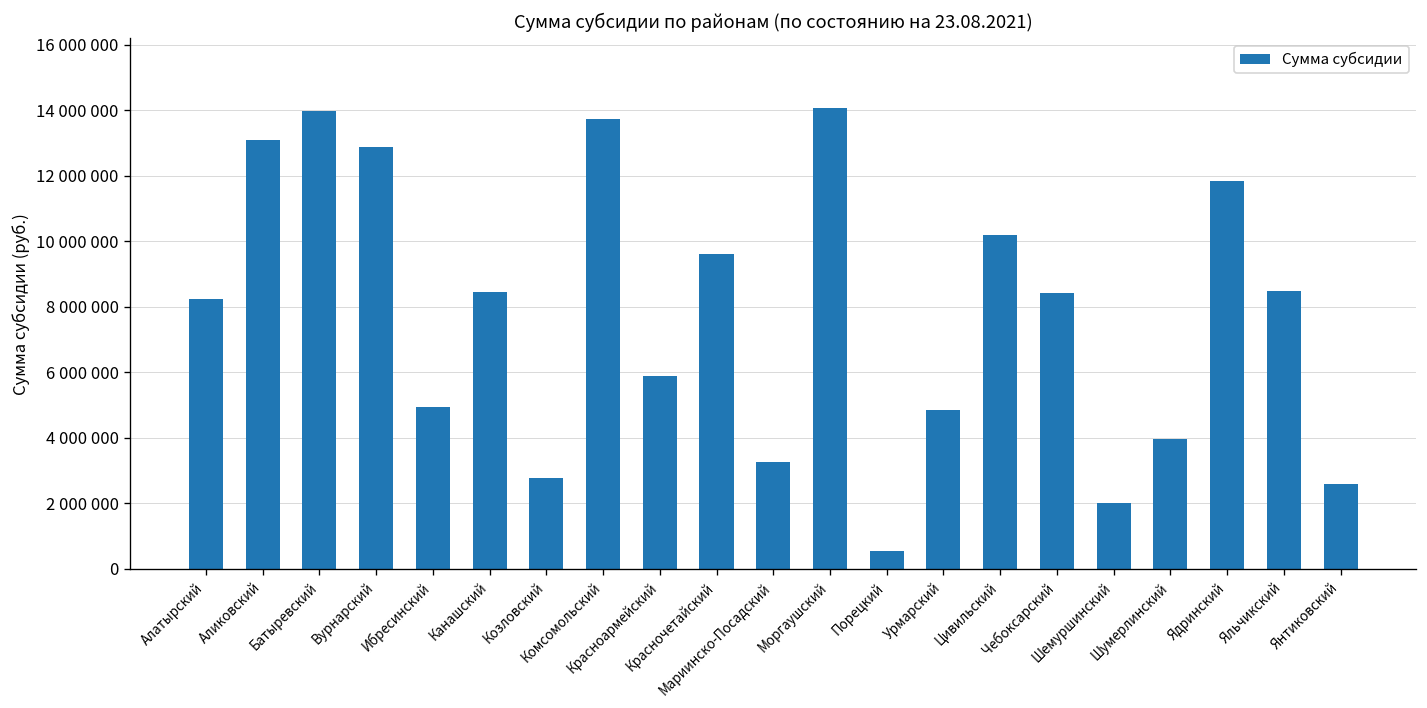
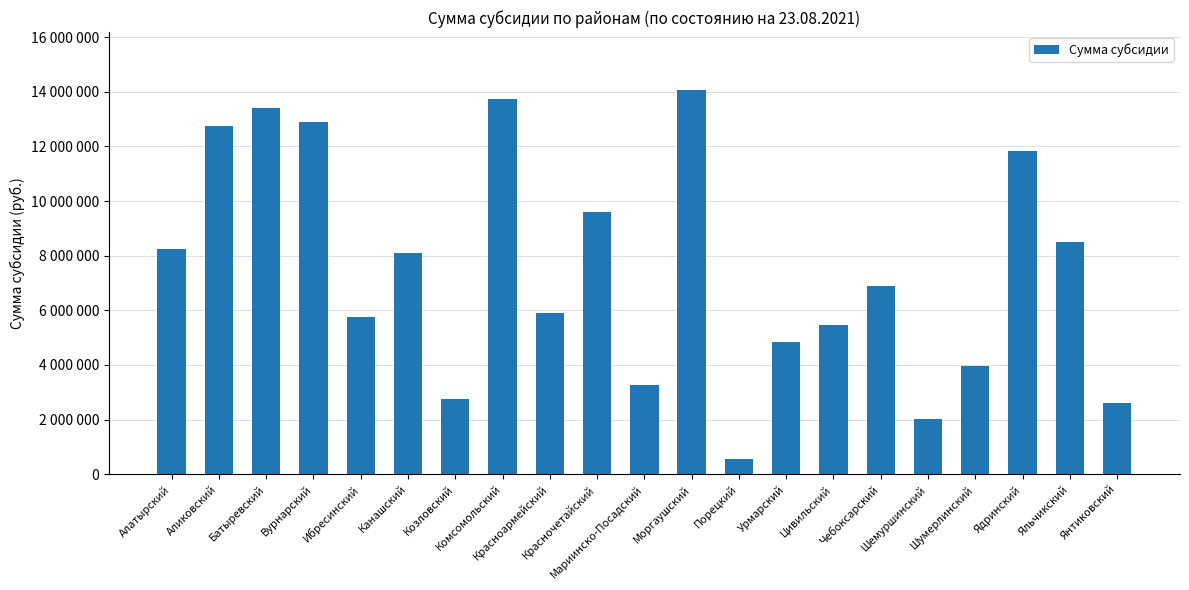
Аликовский: 13100000 -> 12700000
Батыревский: 14000000 -> 13400000
Ибресинский: 4900000 -> 5700000
Канашский: 8500000 -> 8100000
Цивильский: 10200000 -> 5500000
Чебоксарский: 8400000 -> 6900000
